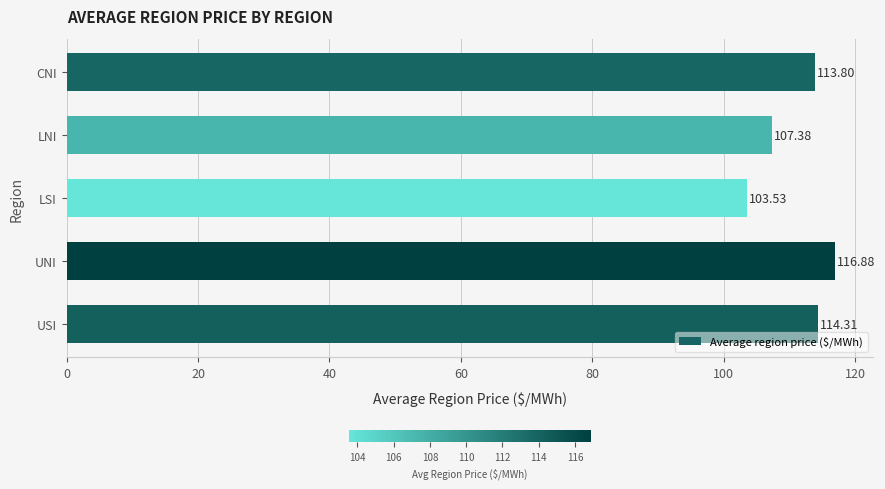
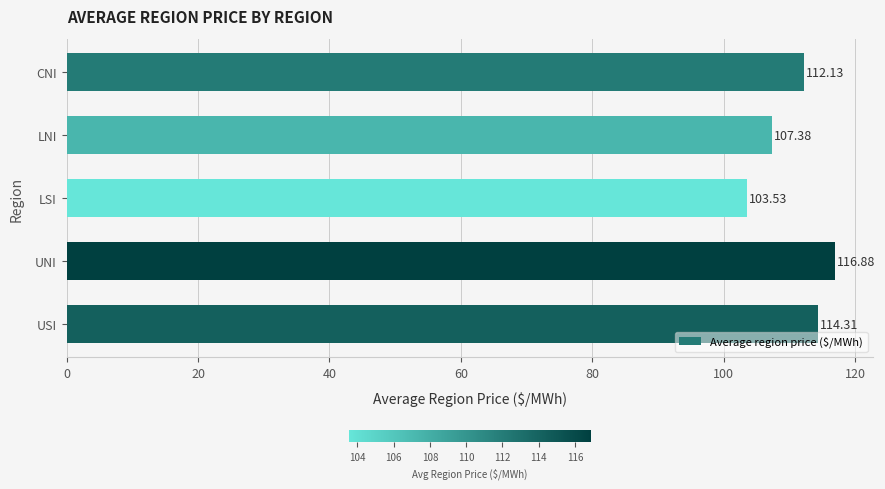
CNI: 113.80 -> 112.13
